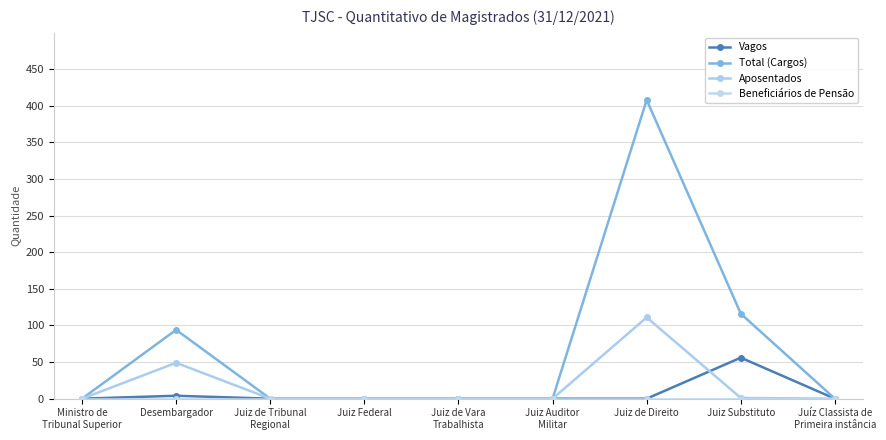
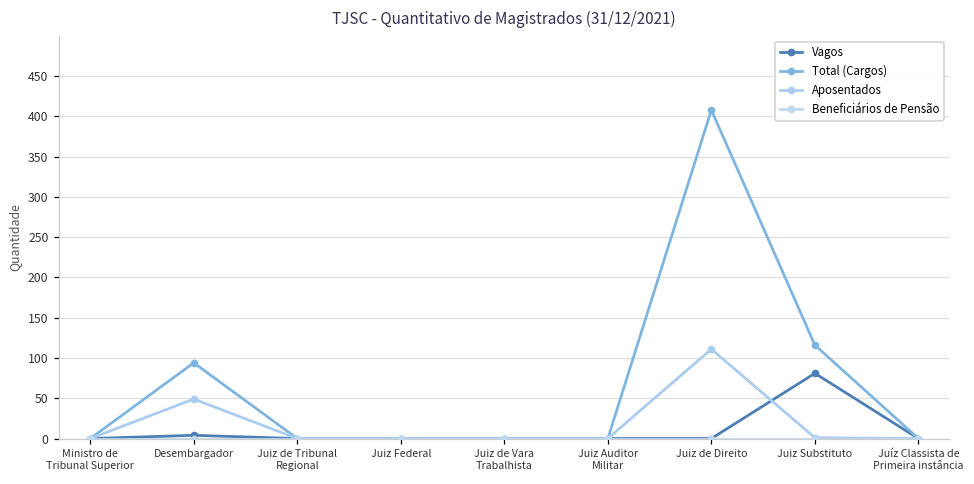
Vagos, Juiz Substituto: 60 -> 80
